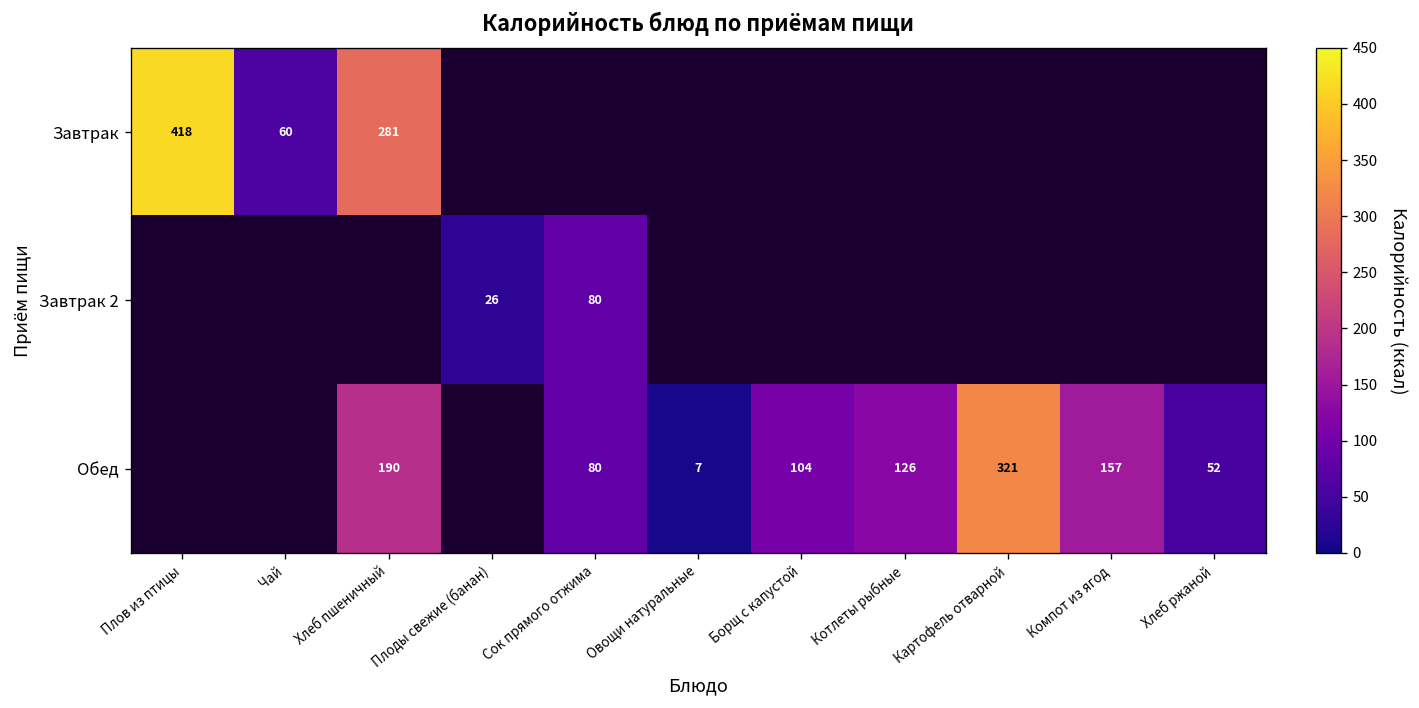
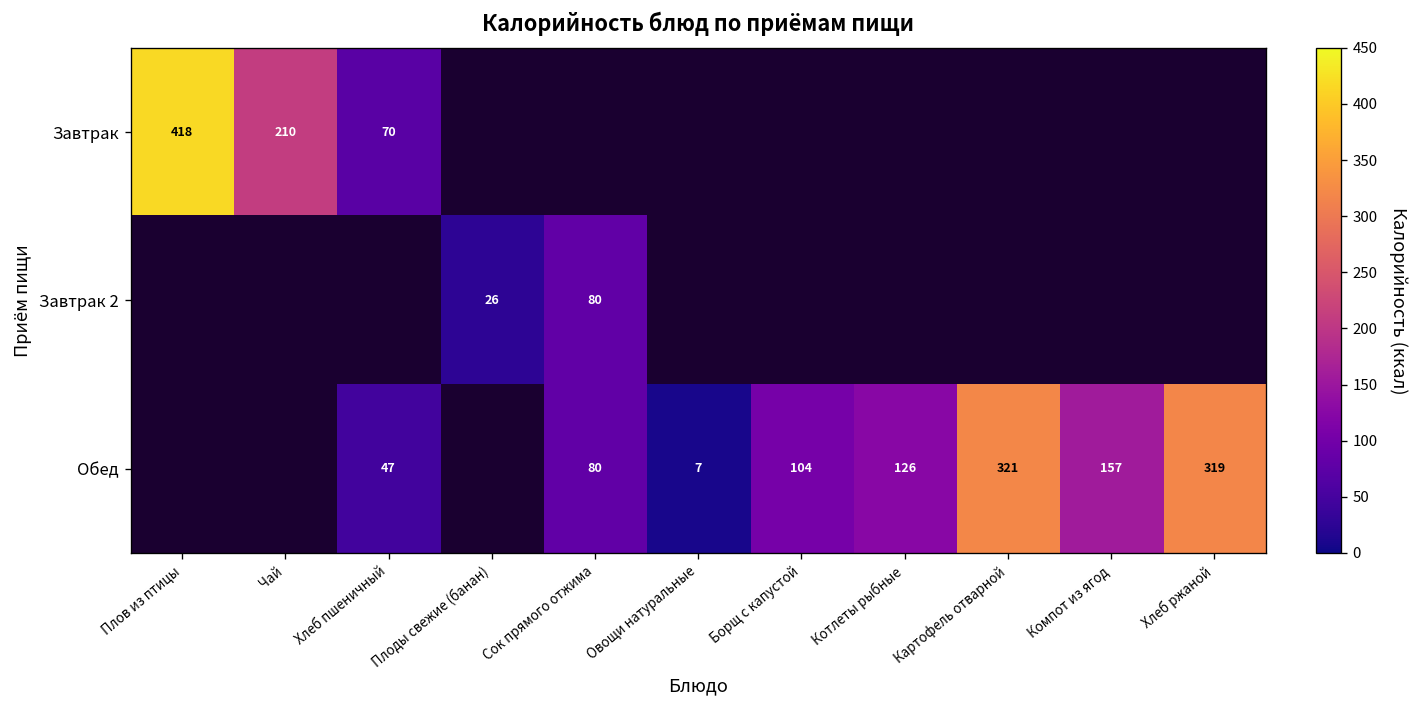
Завтрак, Чай: 60 -> 210
Завтрак, Хлеб пшеничный: 281 -> 70
Обед, Хлеб пшеничный: 190 -> 47
Обед, Хлеб ржаной: 52 -> 319
